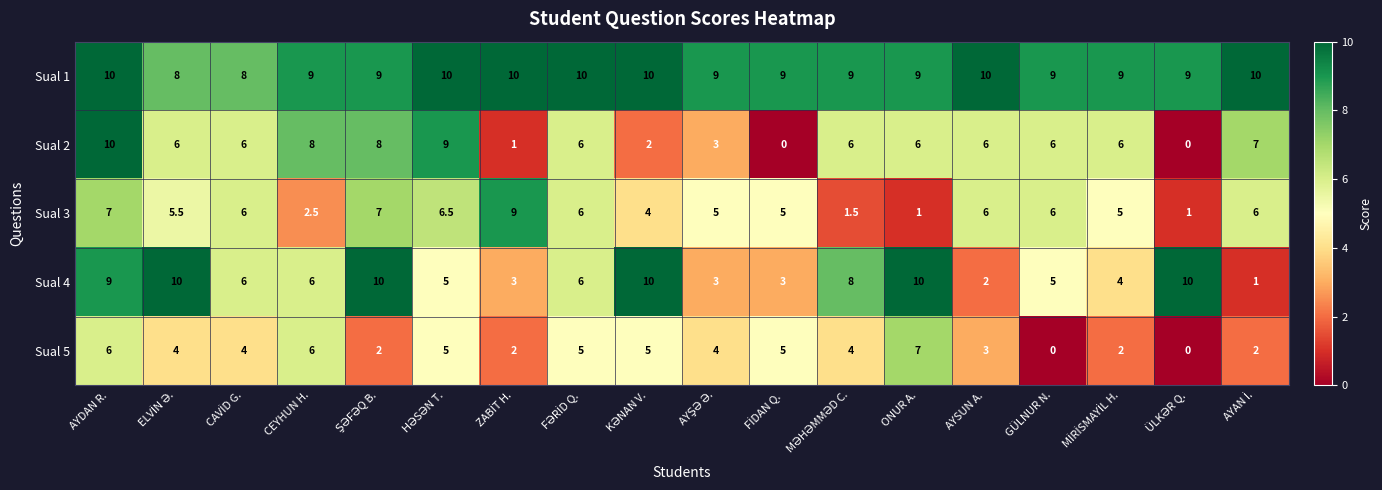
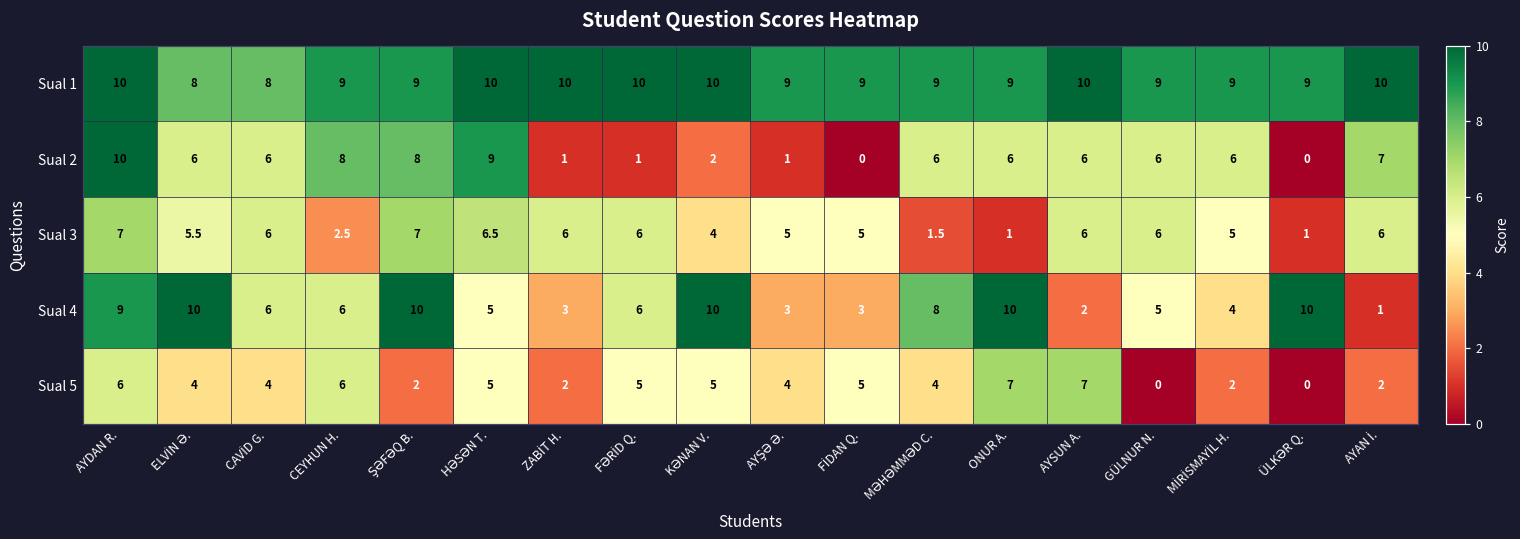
Sual 2, FƏRİD Q.: 6 -> 1
Sual 2, AYŞƏ Ə.: 3 -> 1
Sual 3, ZABİT H.: 9 -> 6
Sual 5, AYSUN A.: 3 -> 7
